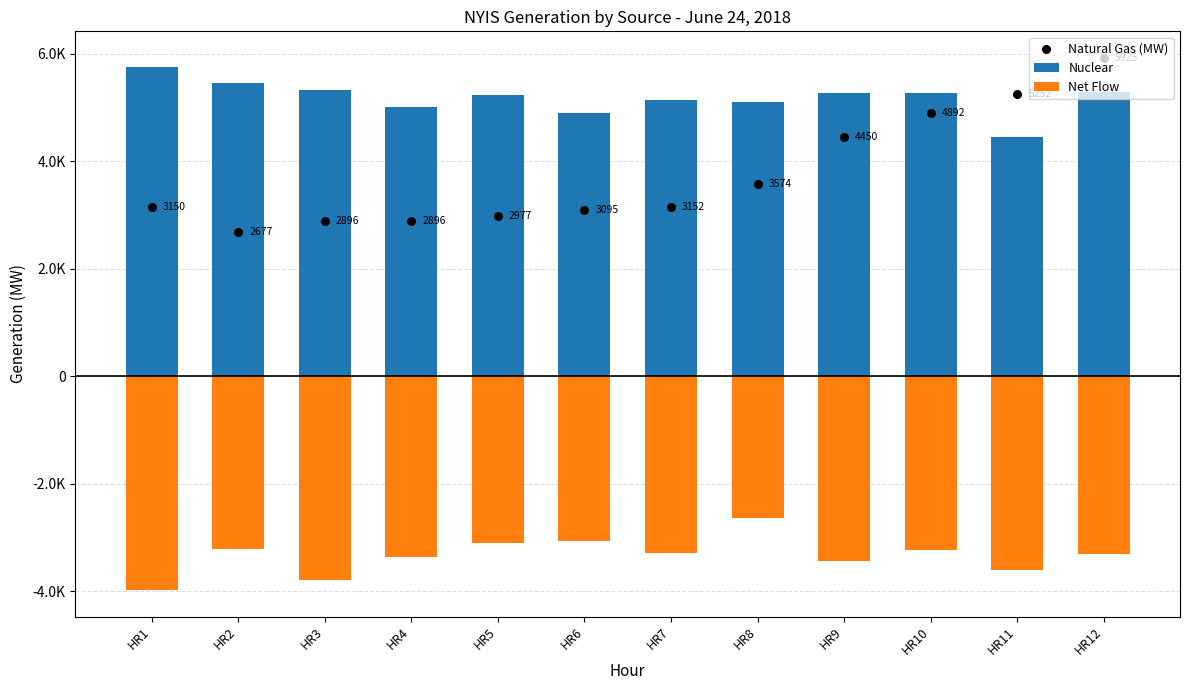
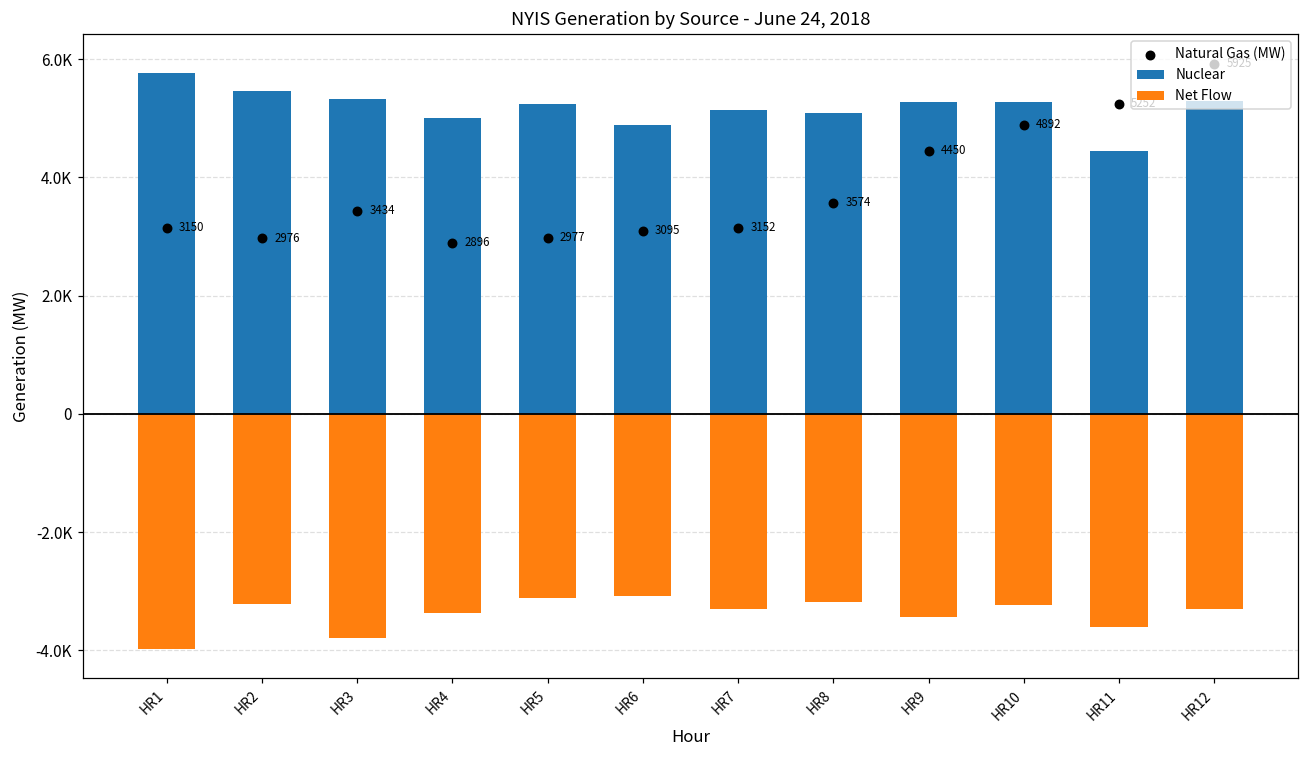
Natural Gas (MW), HR2: 2677 -> 2976
Natural Gas (MW), HR3: 2896 -> 3434
Net Flow, HR8: -2600 -> -3200
